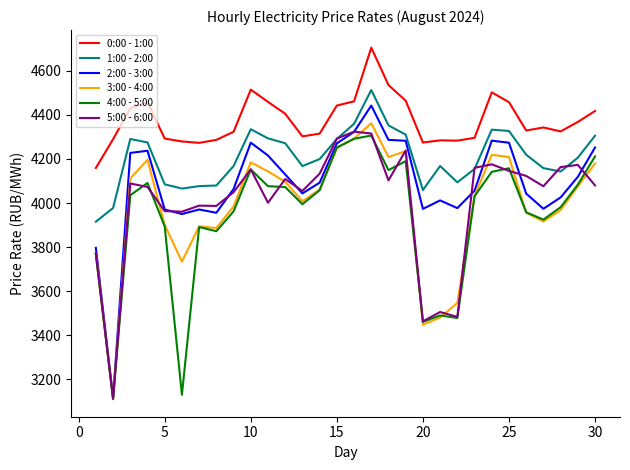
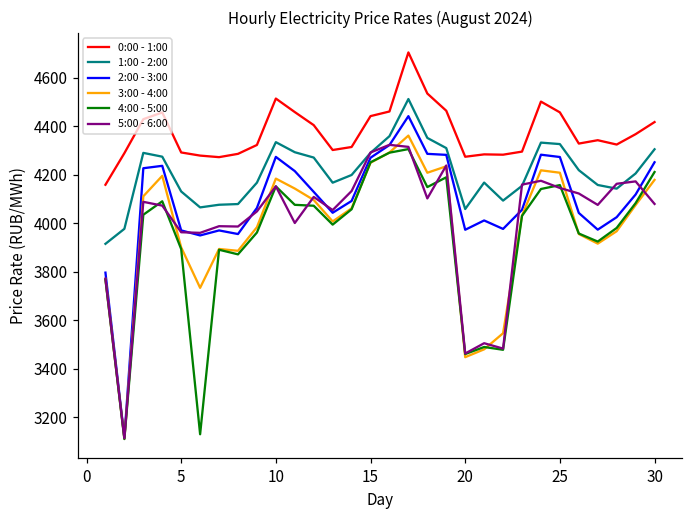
1:00 - 2:00, 5: 4080 -> 4130
